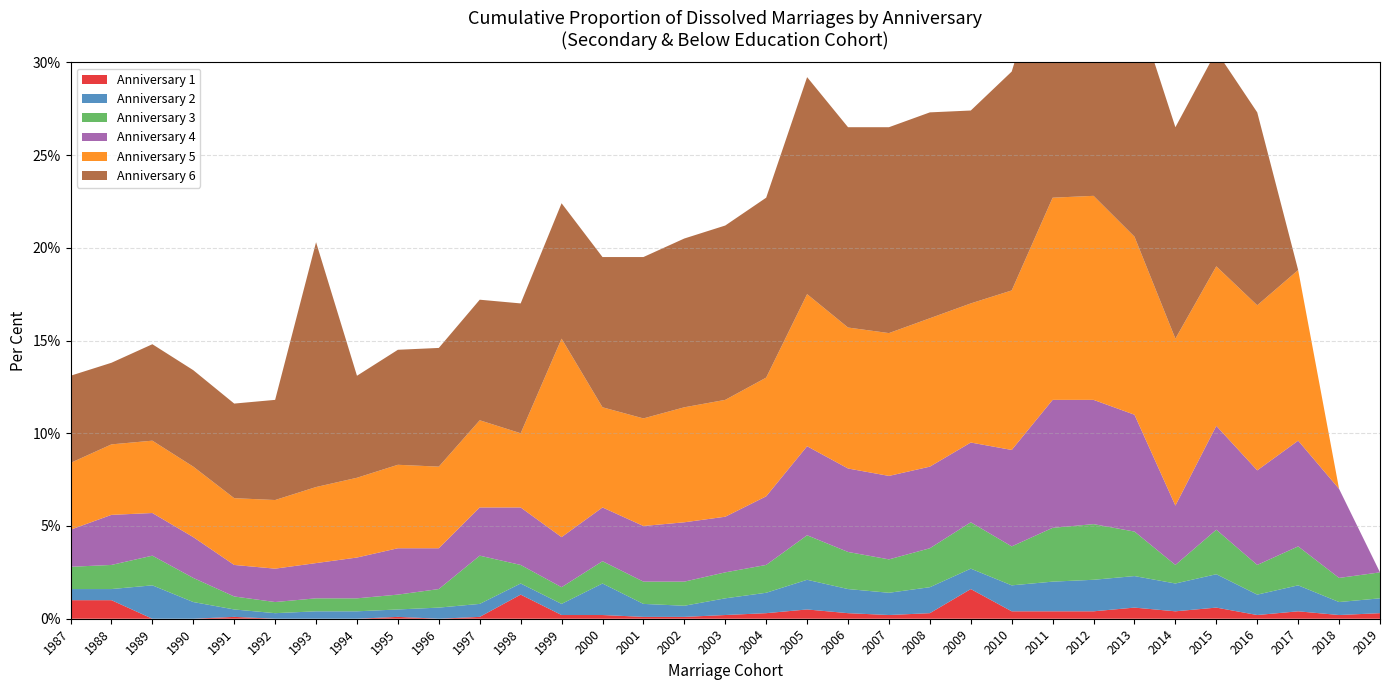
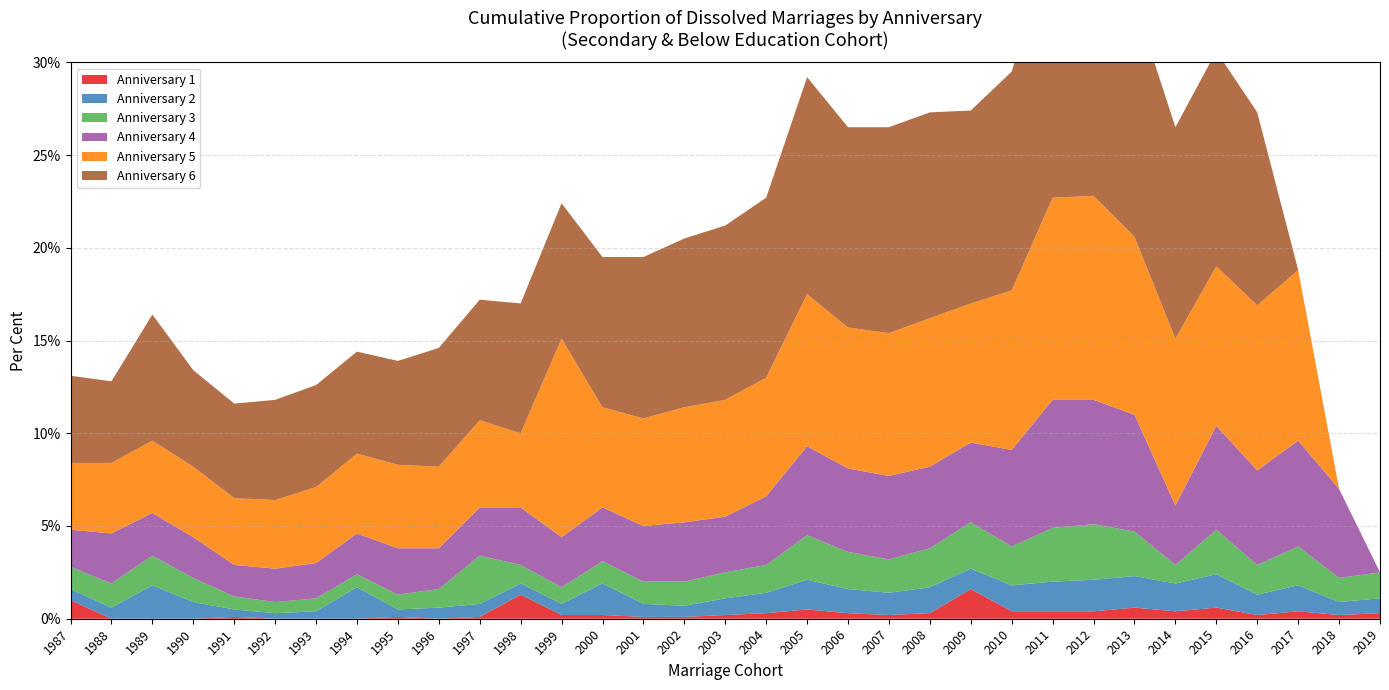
Anniversary 1, 1988: 1% -> 0%
Anniversary 6, 1989: 5.2% -> 6.8%
Anniversary 6, 1993: 13.2% -> 5.5%
Anniversary 2, 1994: 0.4% -> 1.7%
Anniversary 6, 1995: 6.2% -> 5.6%
